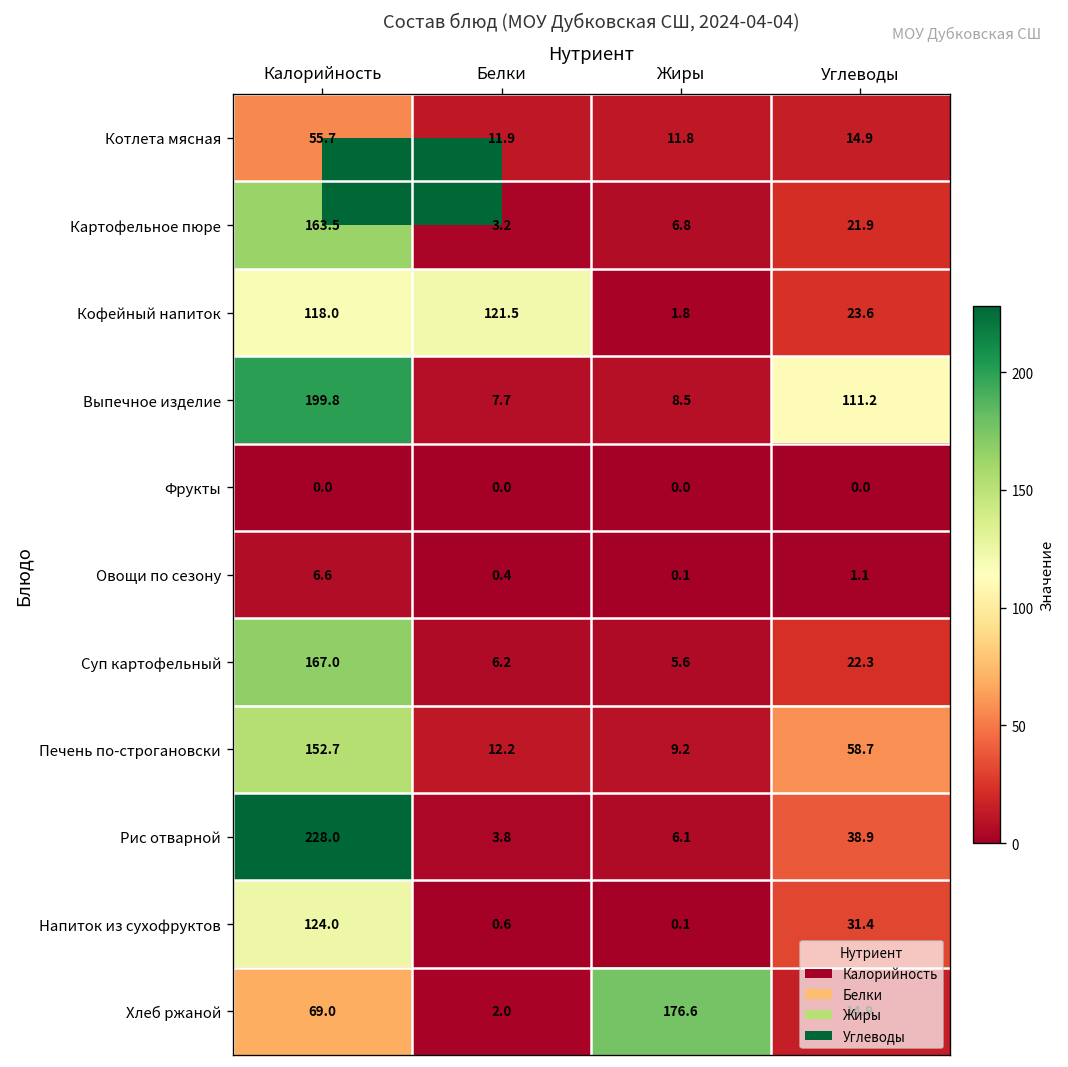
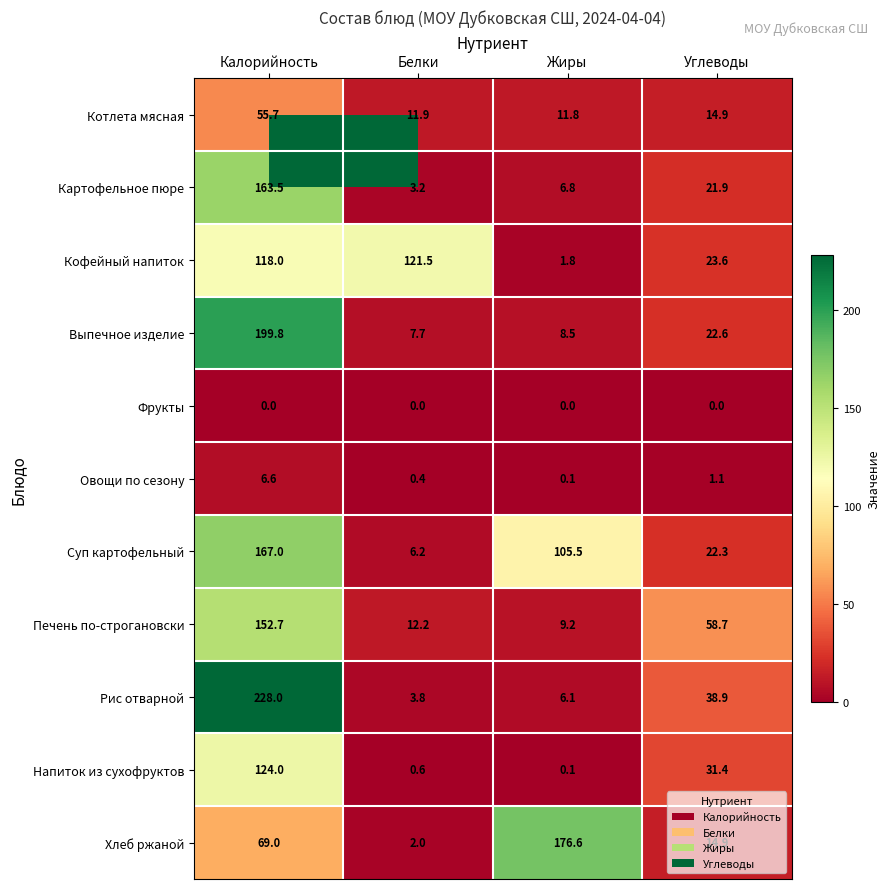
Выпечное изделие, Углеводы: 111.2 -> 22.6
Суп картофельный, Жиры: 5.6 -> 105.5
